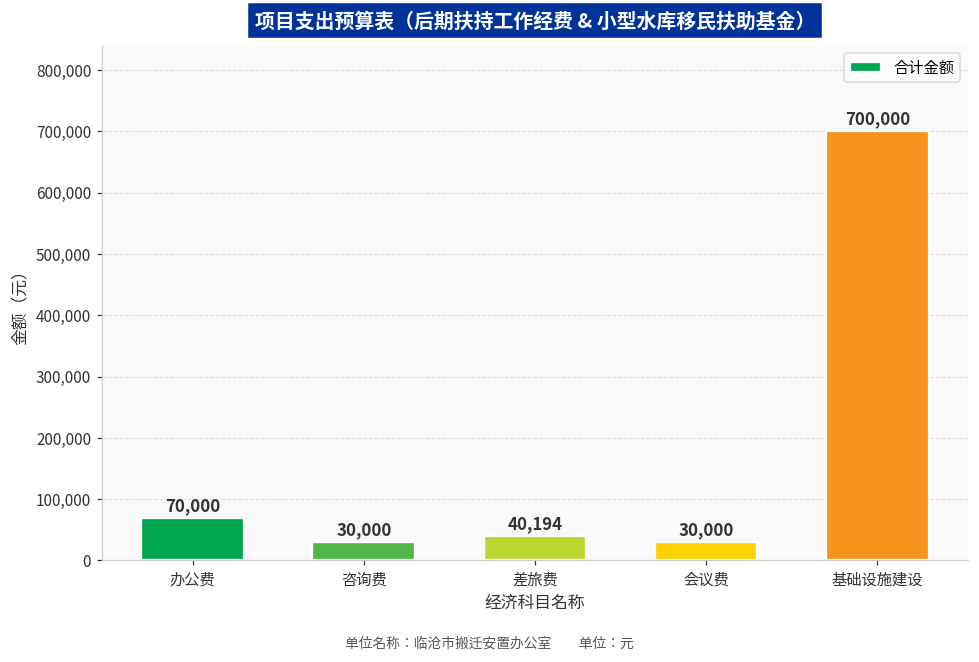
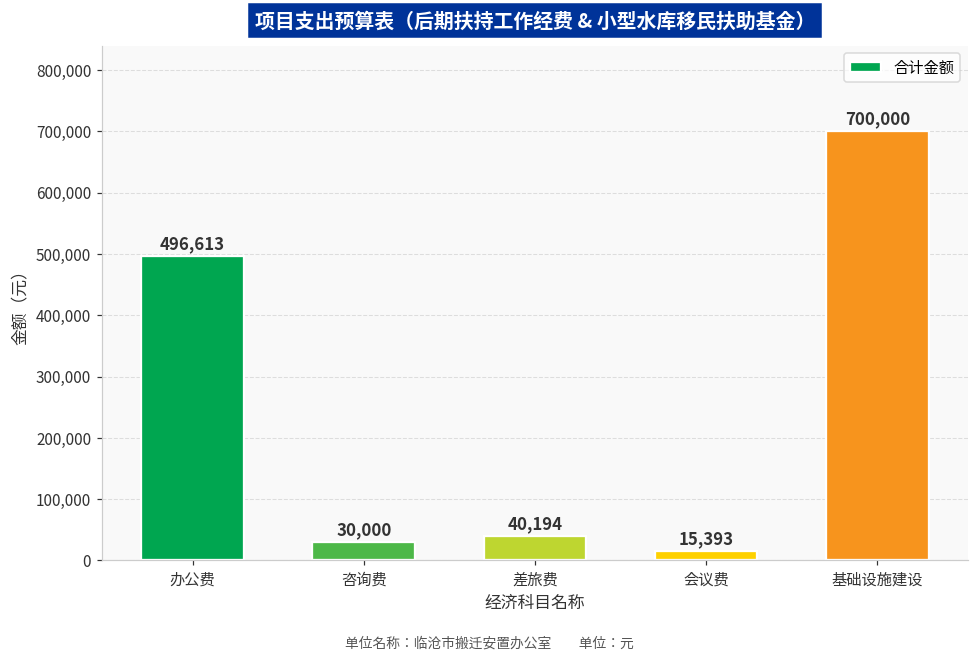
办公费: 70,000 -> 496,613
会议费: 30,000 -> 15,393
